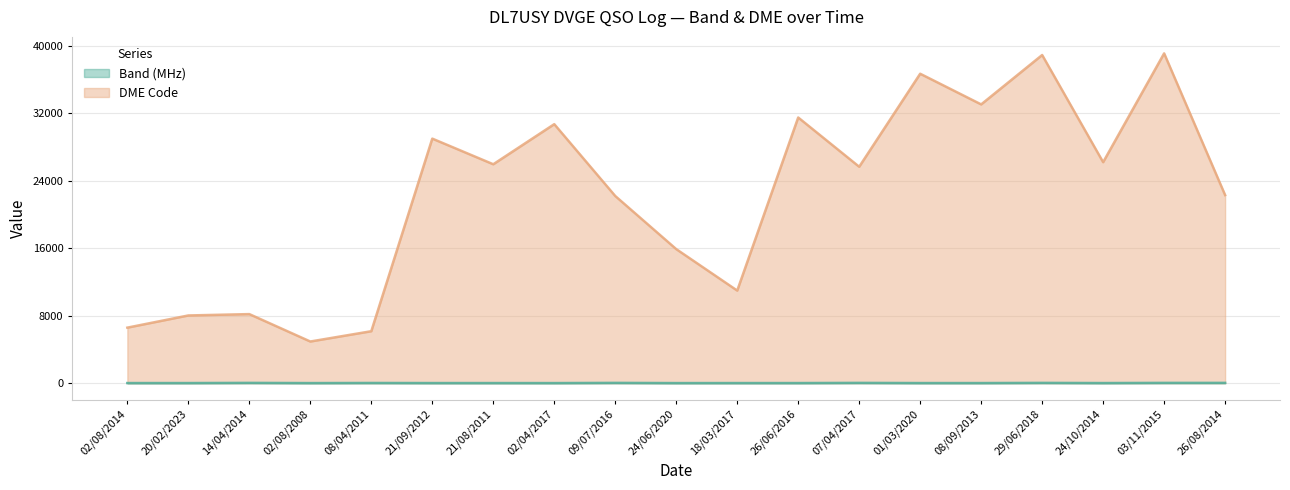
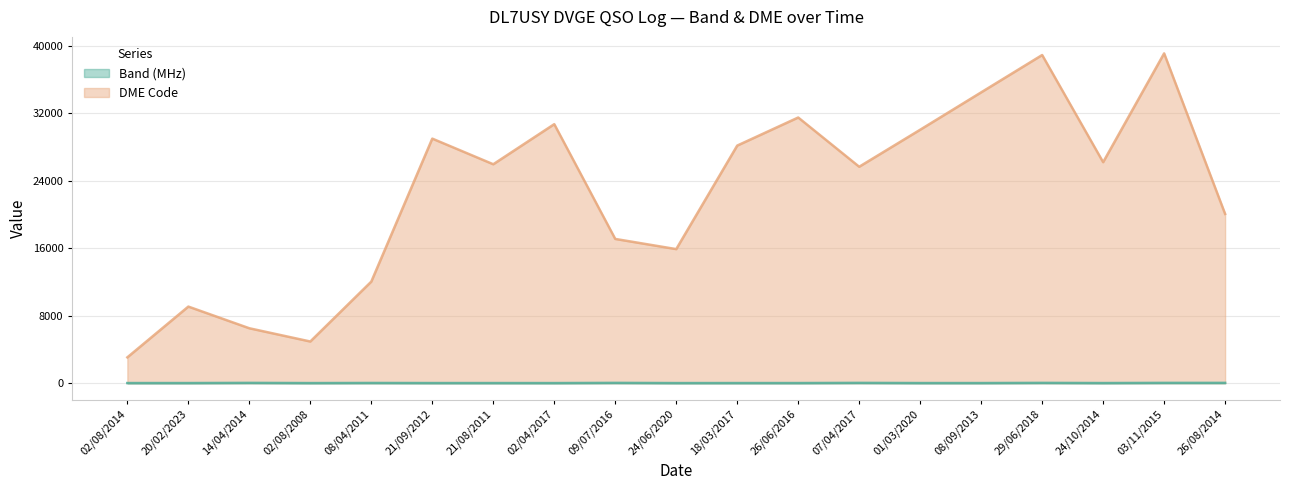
DME Code, 02/08/2014: 7000 -> 3000
DME Code, 20/02/2023: 8000 -> 9000
DME Code, 14/04/2014: 8000 -> 7000
DME Code, 08/04/2011: 6000 -> 12000
DME Code, 09/07/2016: 22000 -> 17000
DME Code, 18/03/2017: 11000 -> 28000
DME Code, 01/03/2020: 37000 -> 30000
DME Code, 08/09/2013: 33000 -> 34000
DME Code, 26/08/2014: 22000 -> 20000
